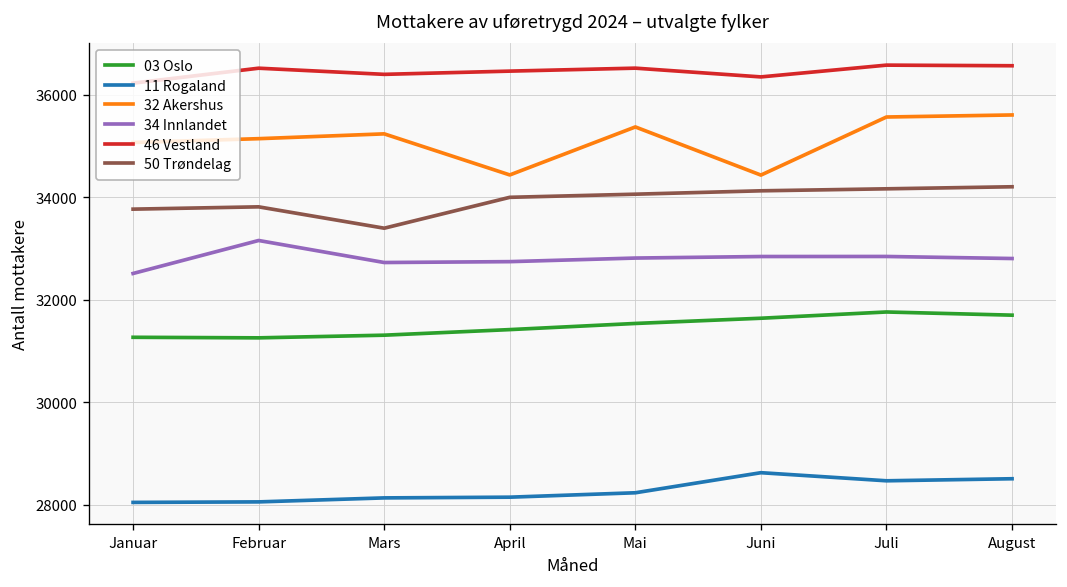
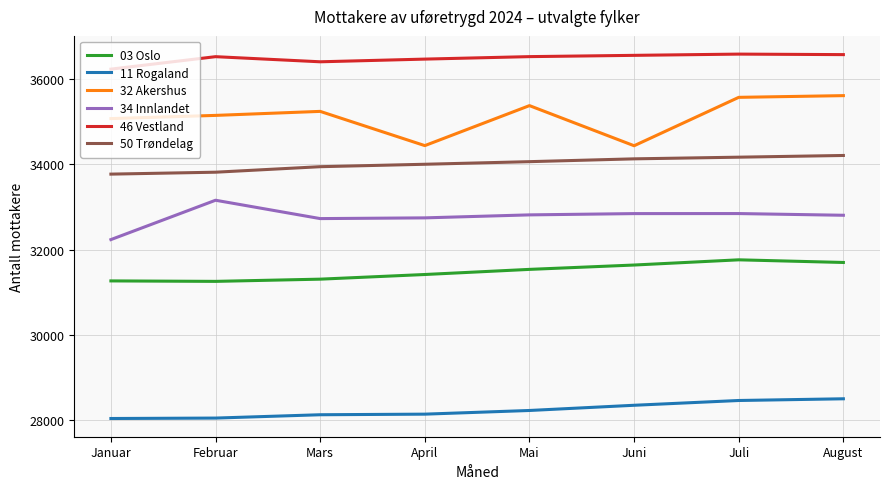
34 Innlandet, Januar: 32500 -> 32200
50 Trøndelag, Mars: 33400 -> 33900
11 Rogaland, Juni: 28600 -> 28400
46 Vestland, Juni: 36300 -> 36600
